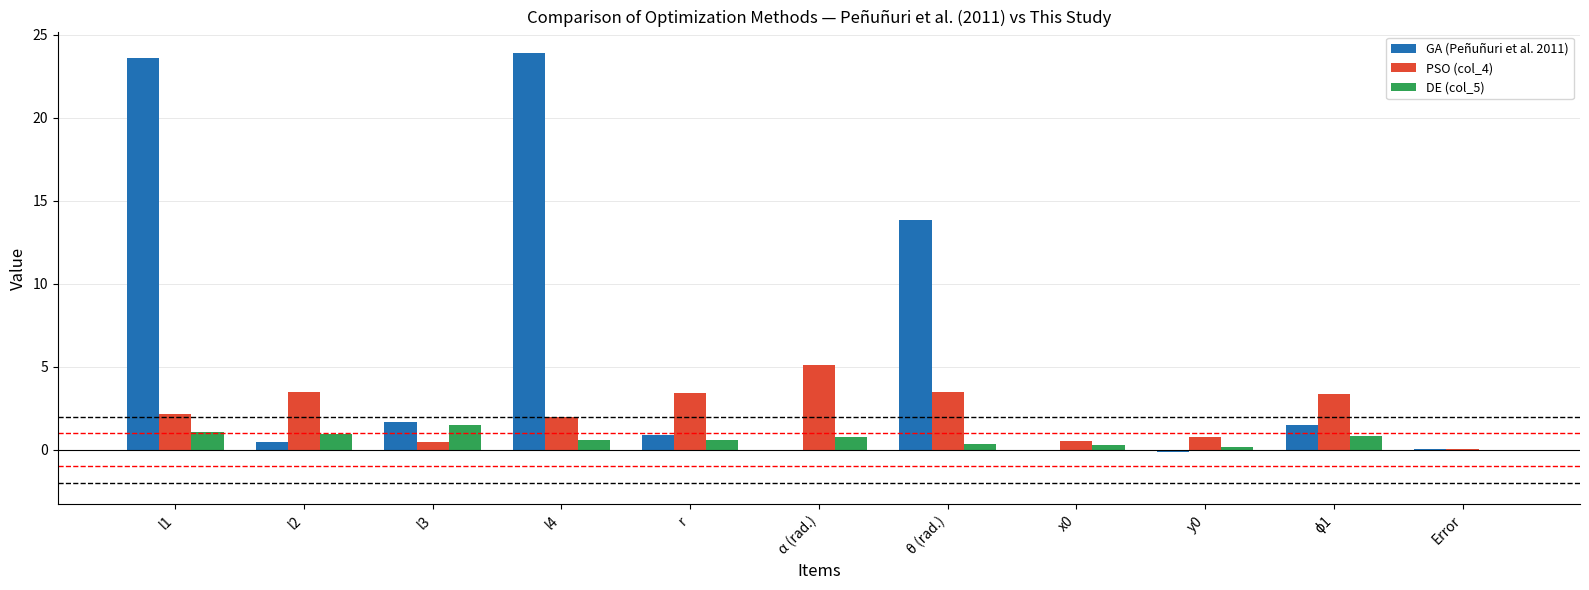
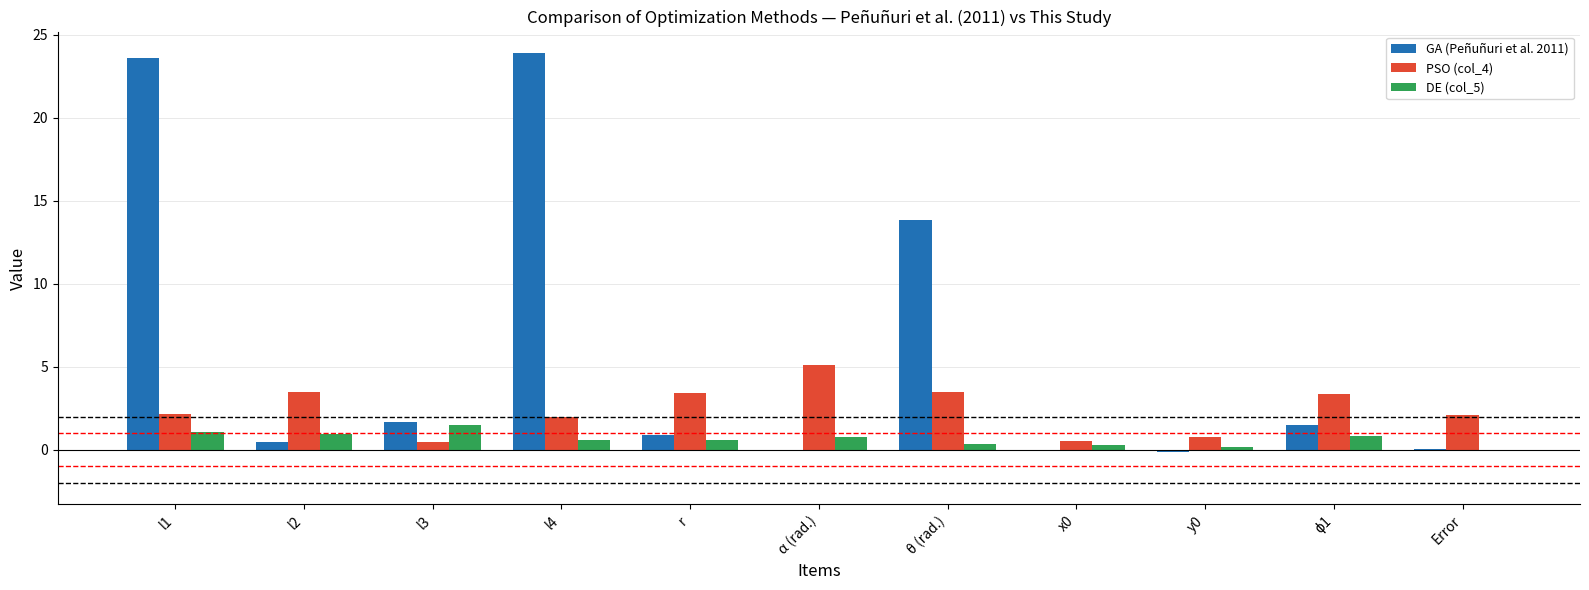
PSO (col_4), Error: 0.0 -> 2.1
